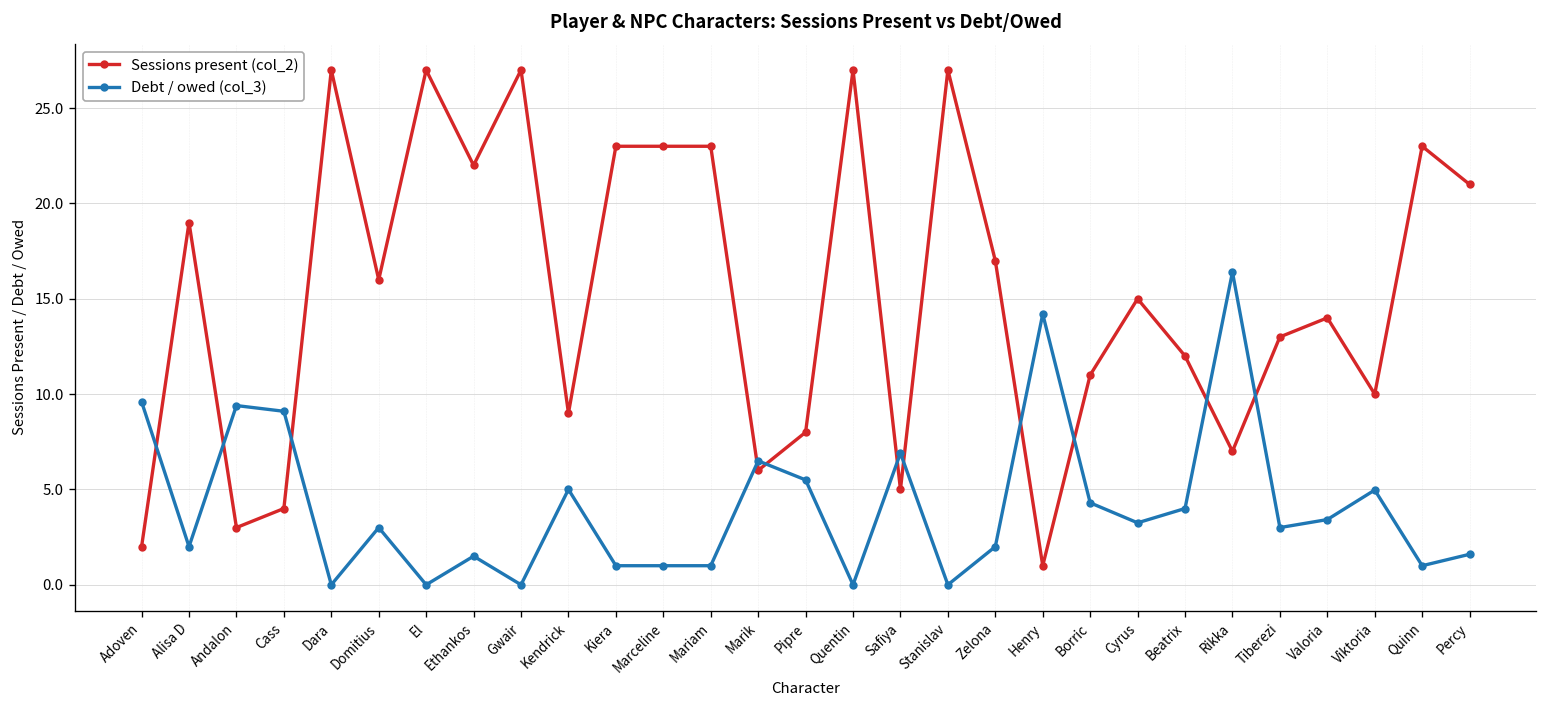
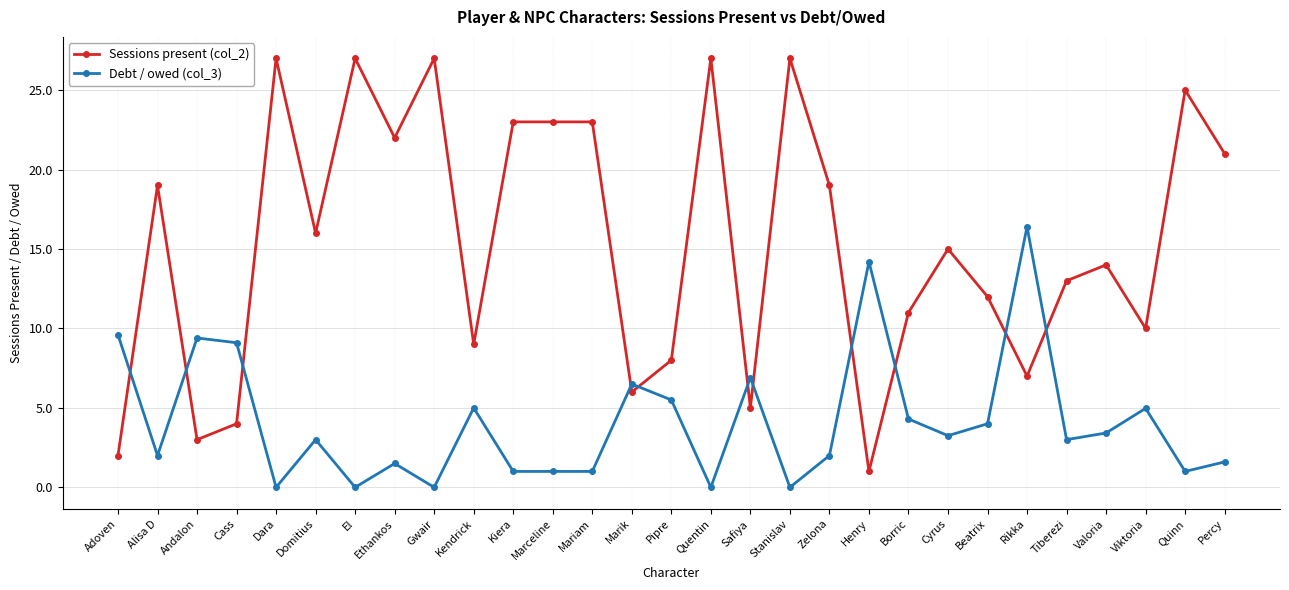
Sessions present (col_2), Zelona: 17 -> 19
Sessions present (col_2), Quinn: 23 -> 25
